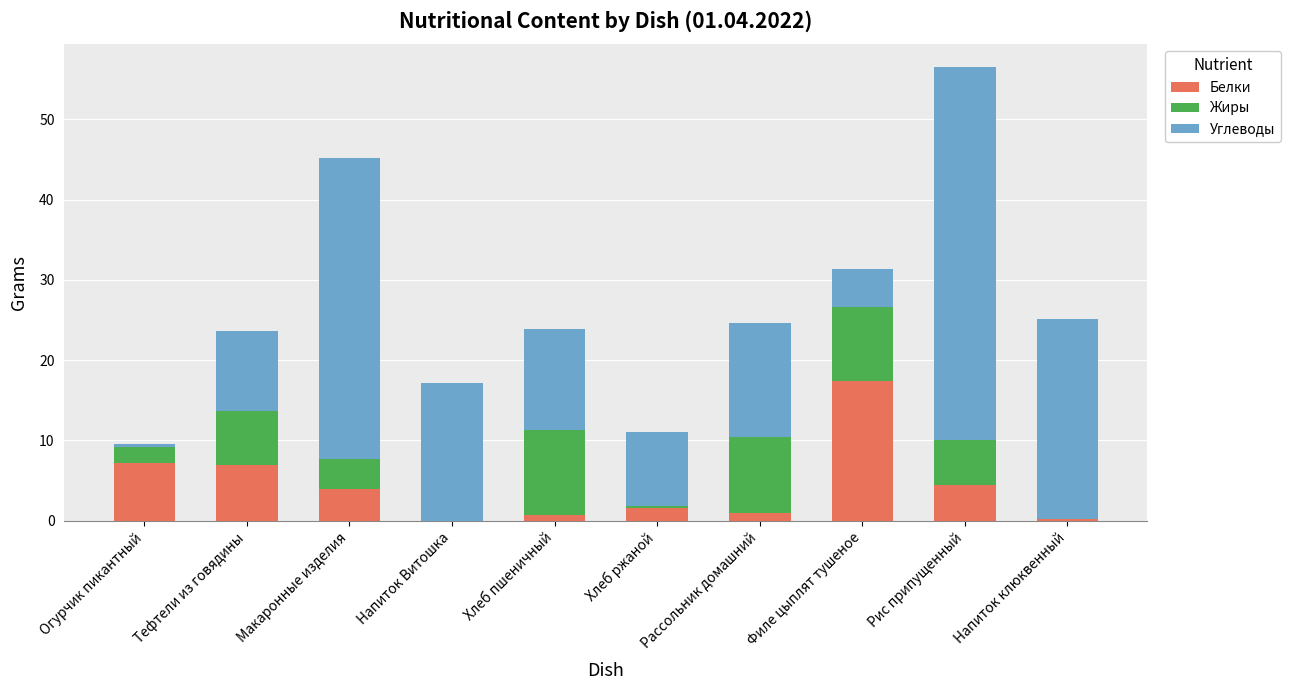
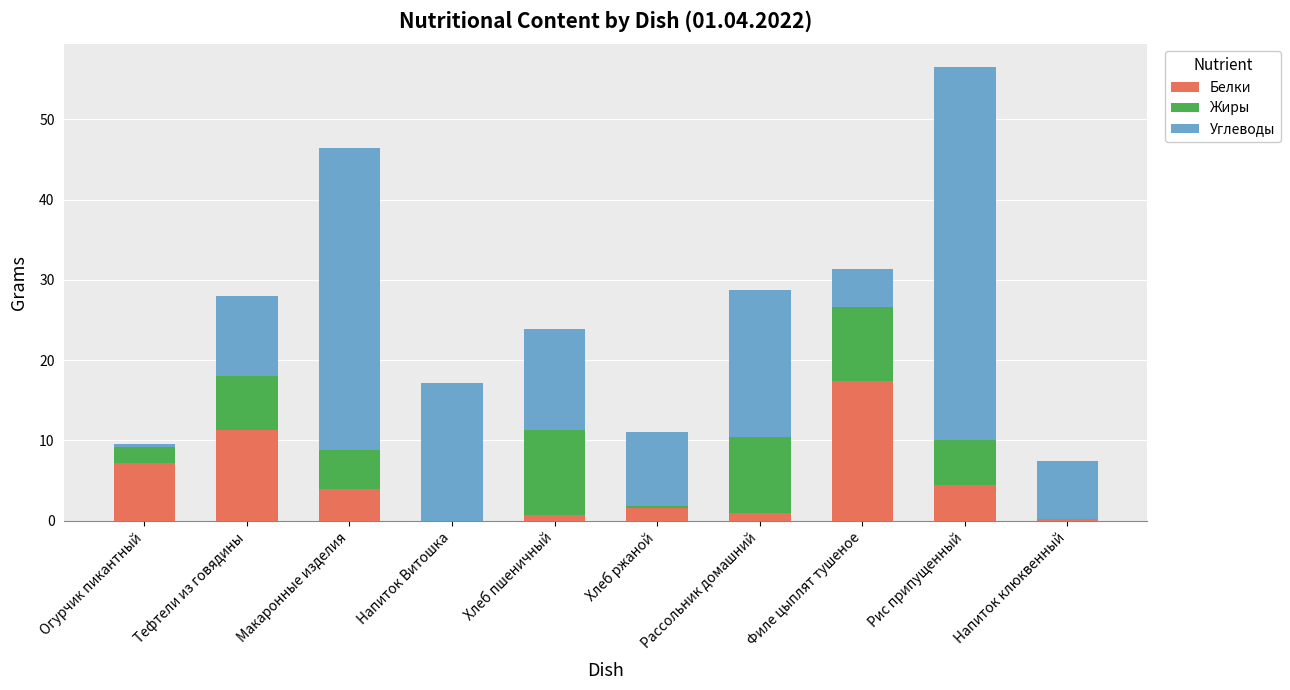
Белки, Тефтели из говядины: 7 -> 11
Жиры, Макаронные изделия: 4 -> 5
Углеводы, Рассольник домашний: 14 -> 18
Углеводы, Напиток клюквенный: 25 -> 7
